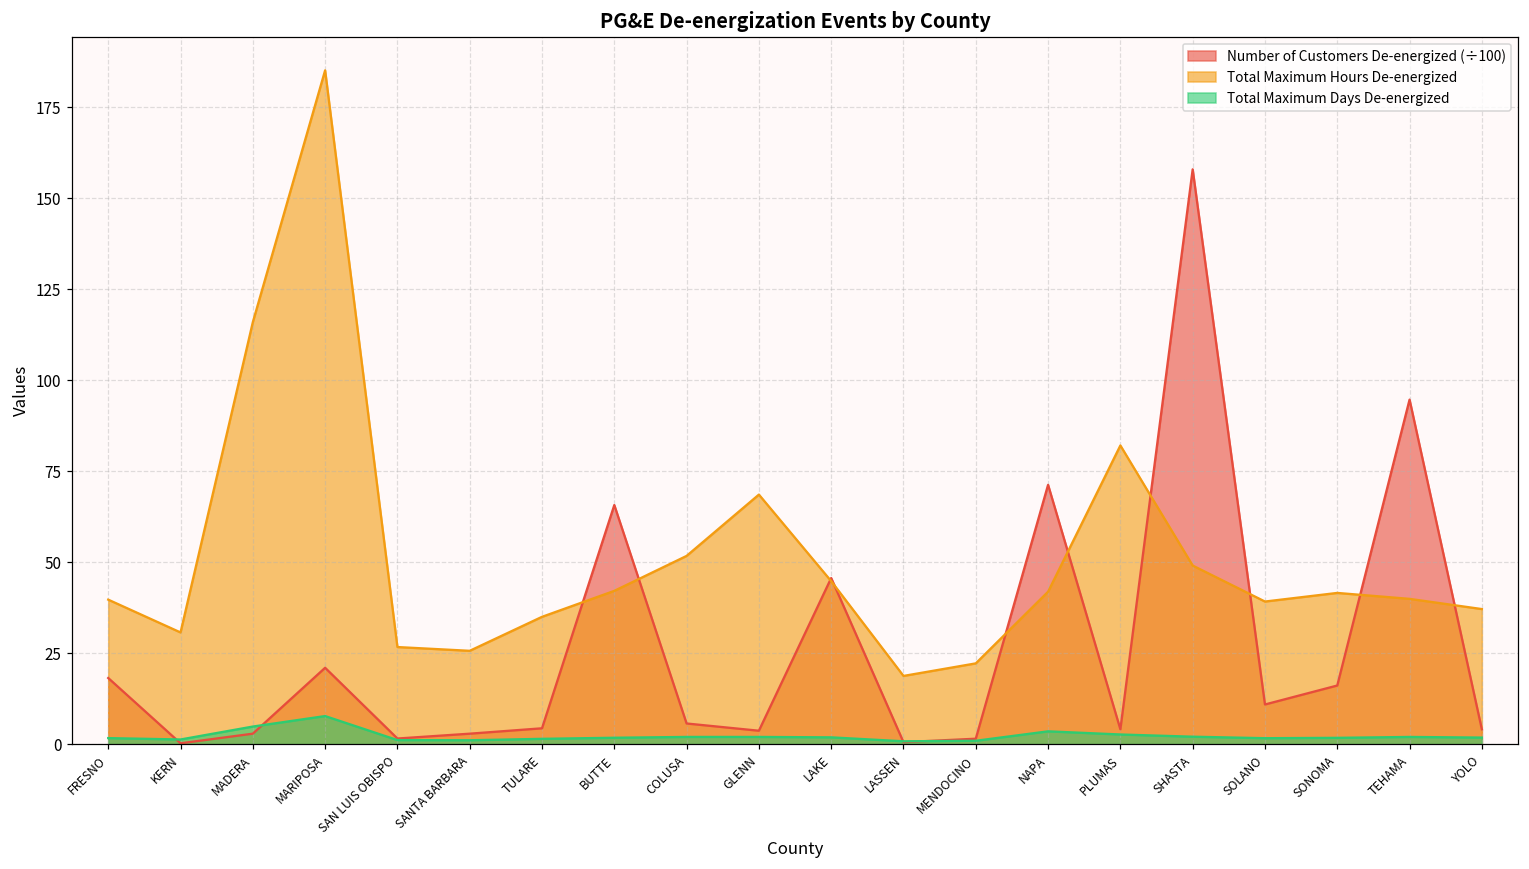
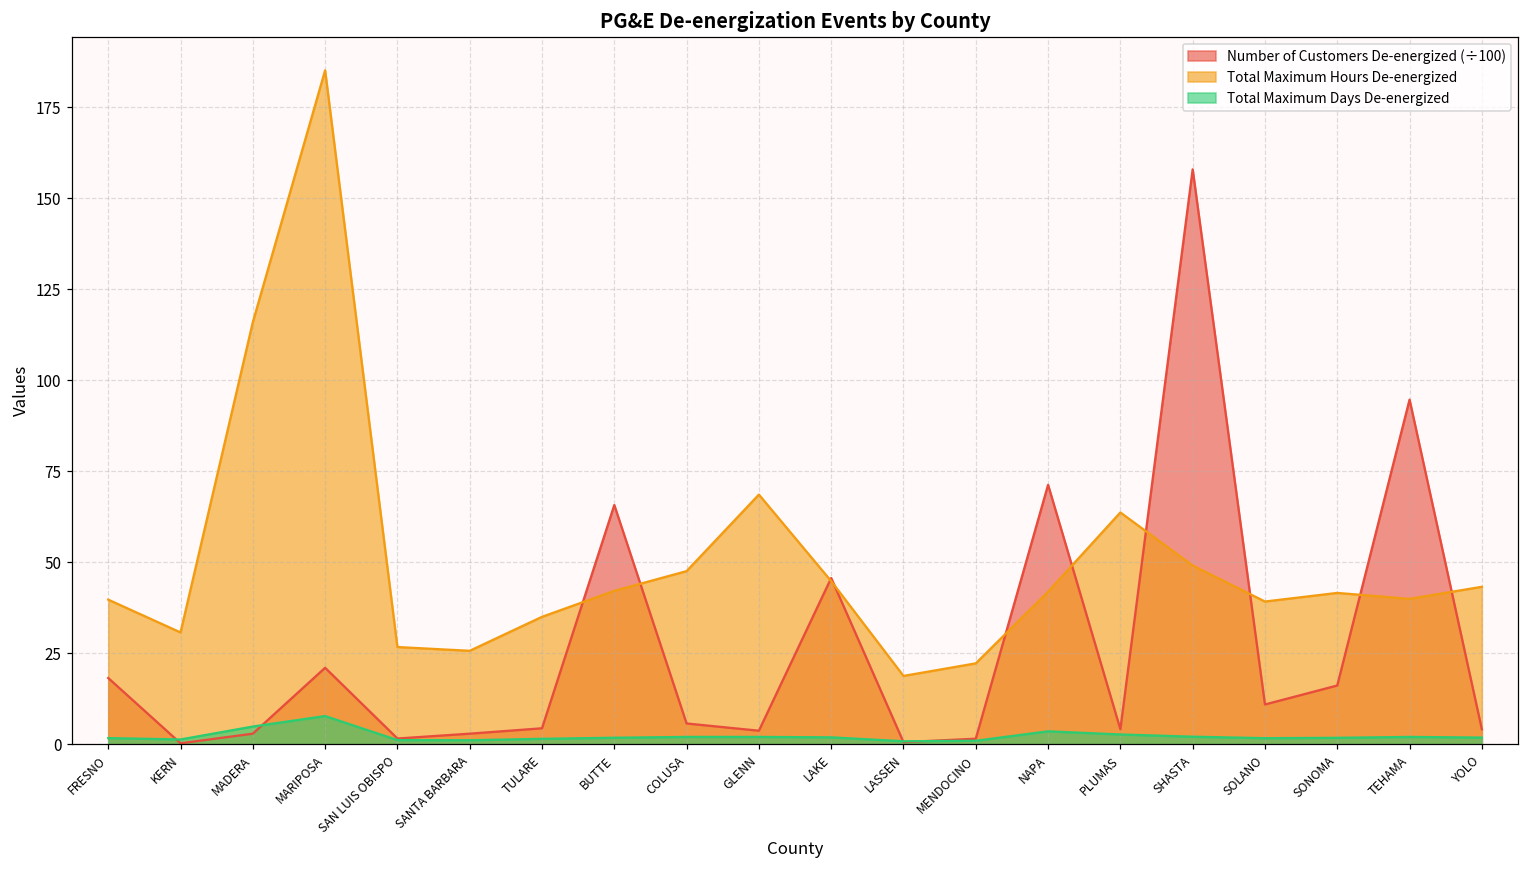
Total Maximum Hours De-energized, COLUSA: 52 -> 48
Total Maximum Hours De-energized, PLUMAS: 82 -> 64
Total Maximum Hours De-energized, YOLO: 37 -> 43
